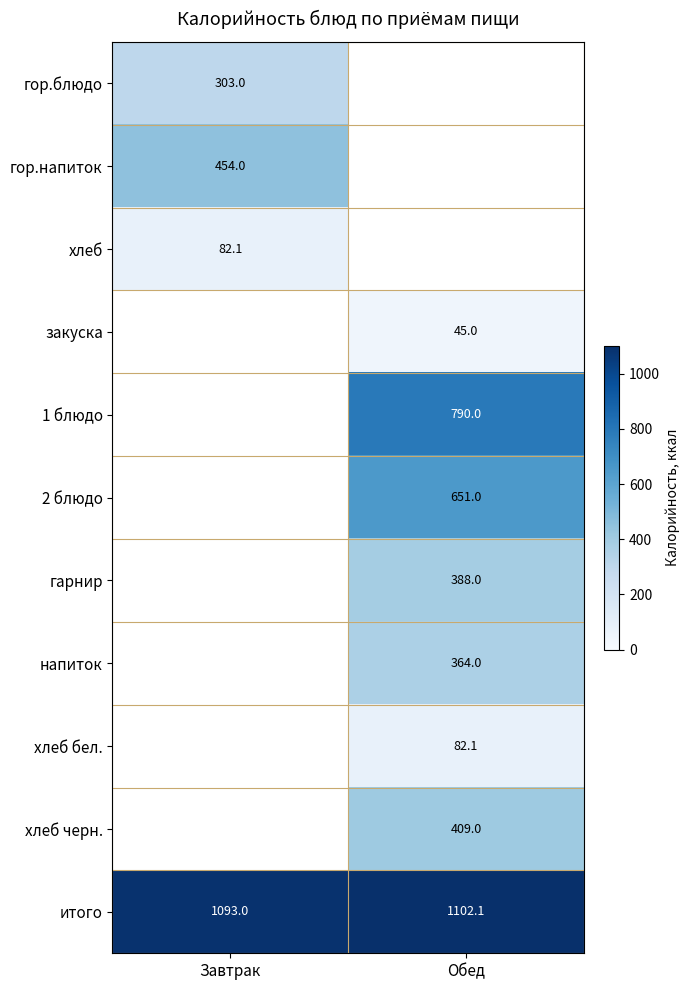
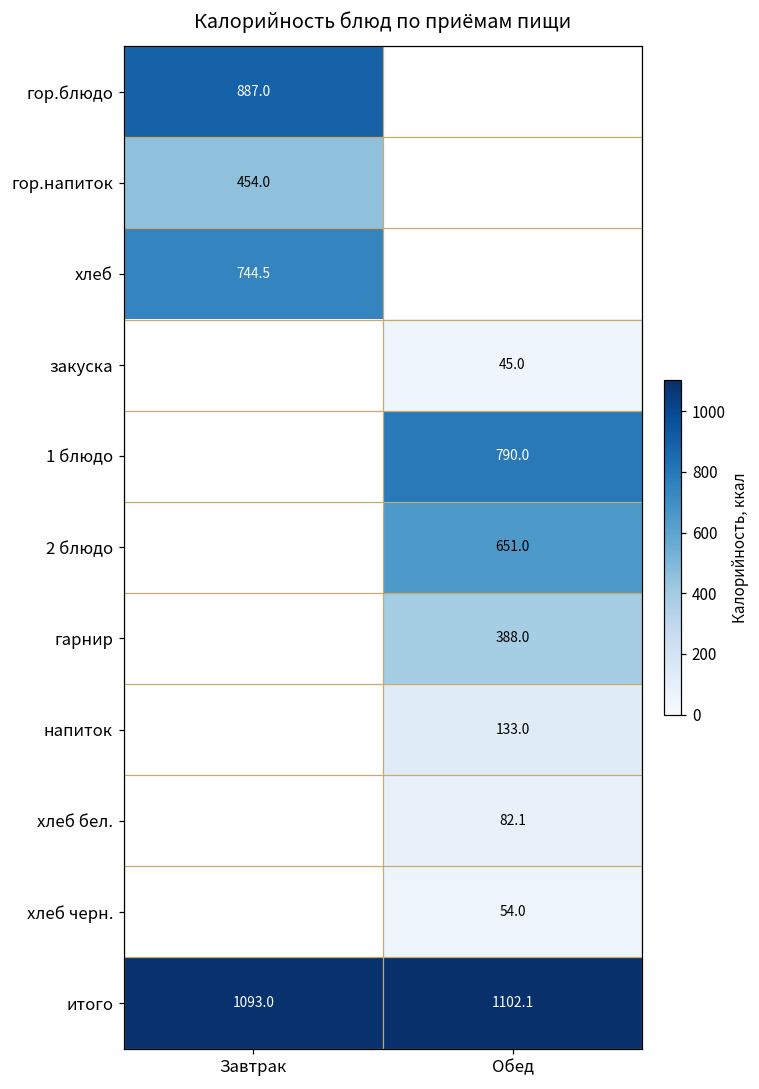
гор.блюдо, Завтрак: 303.0 -> 887.0
хлеб, Завтрак: 82.1 -> 744.5
напиток, Обед: 364.0 -> 133.0
хлеб черн., Обед: 409.0 -> 54.0
